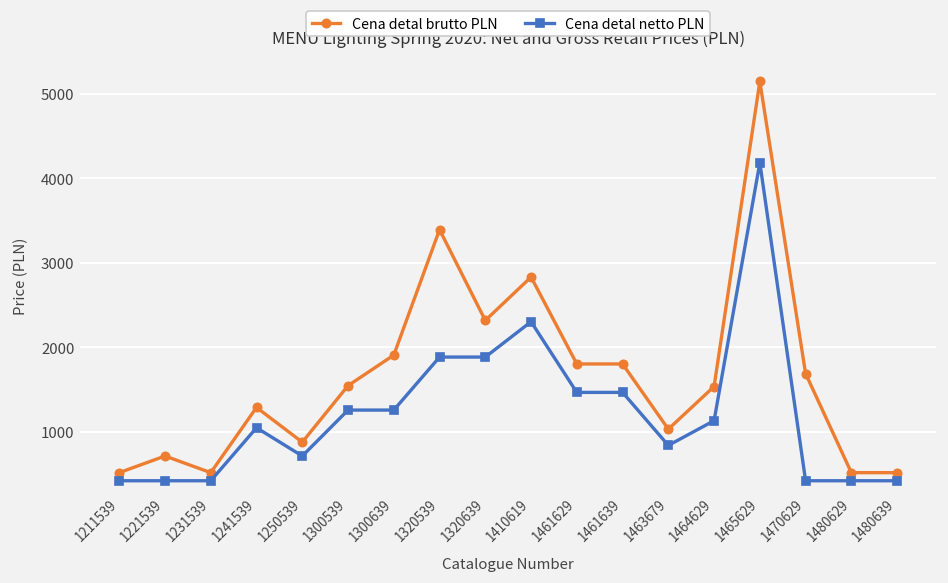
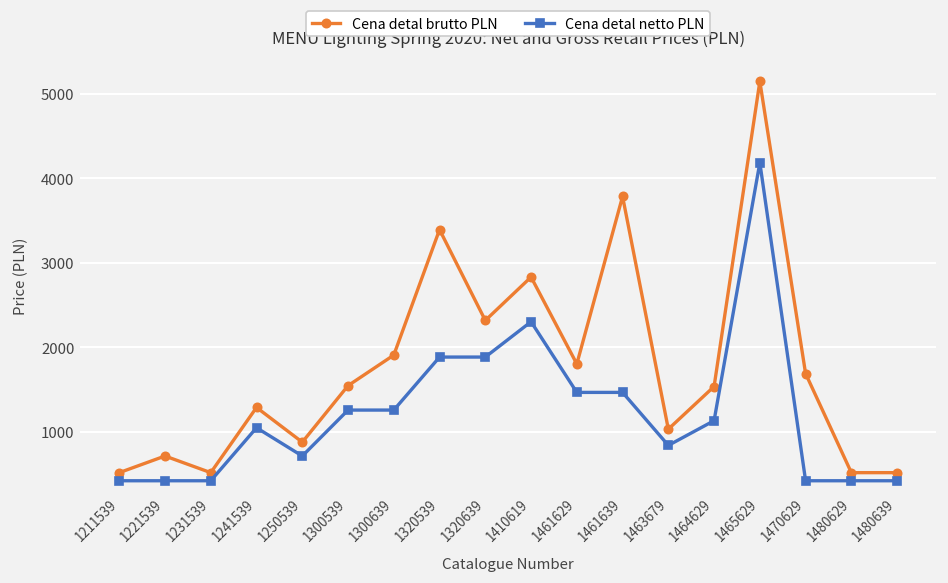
Cena detal brutto PLN, 1461639: 1800 -> 3800
